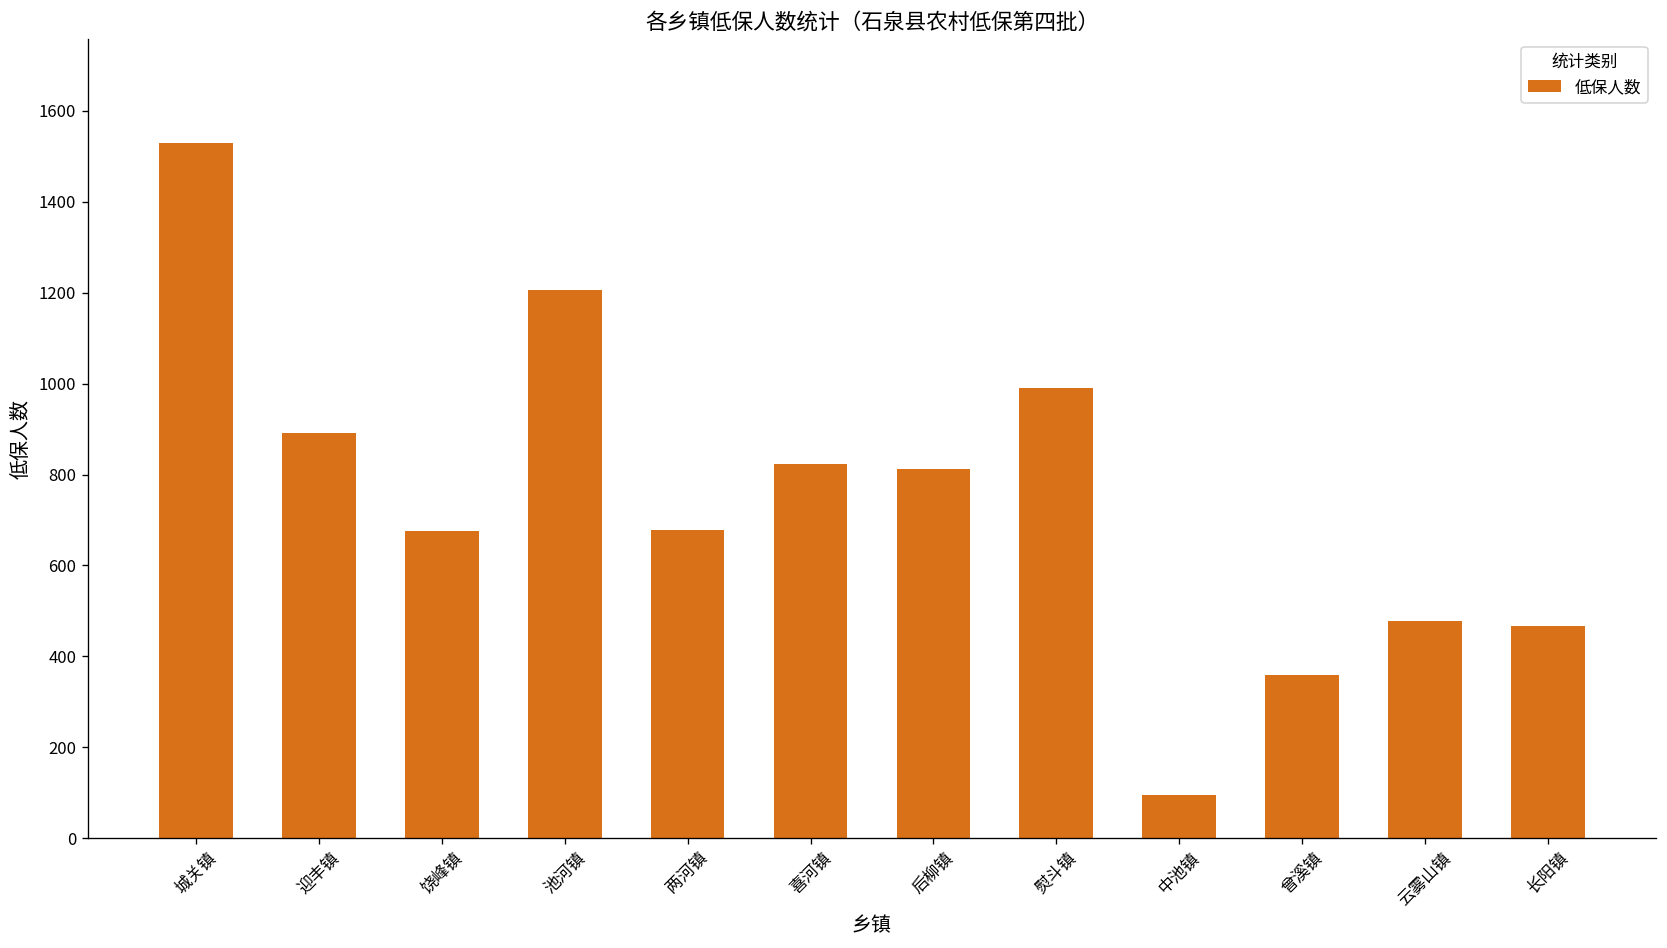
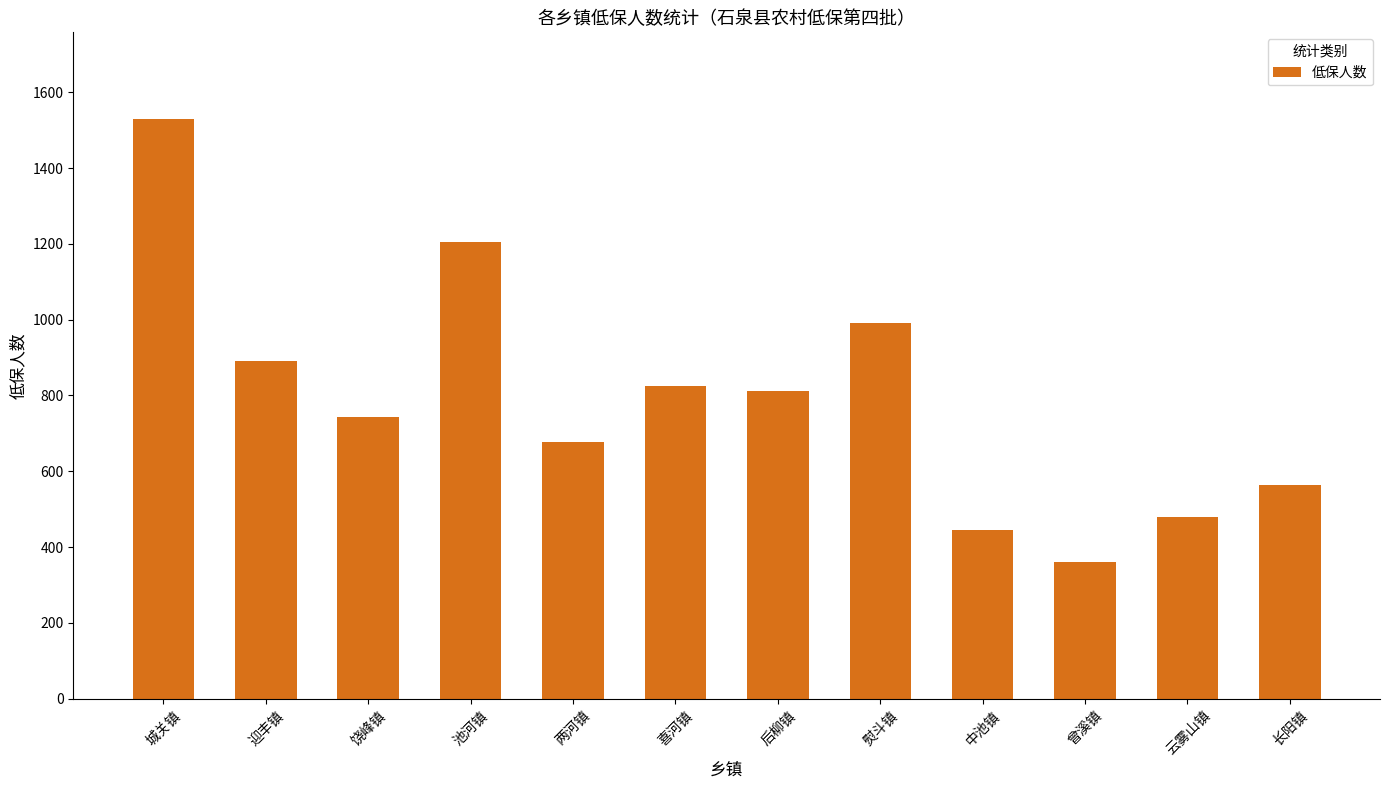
饶峰镇: 680 -> 740
中池镇: 100 -> 450
长阳镇: 470 -> 560
